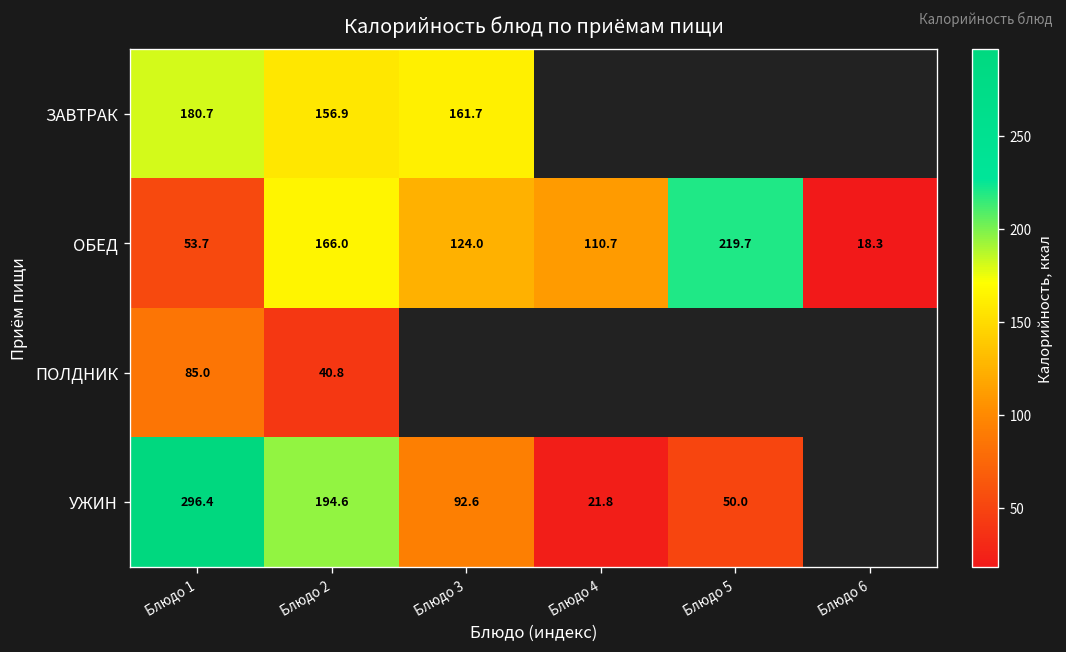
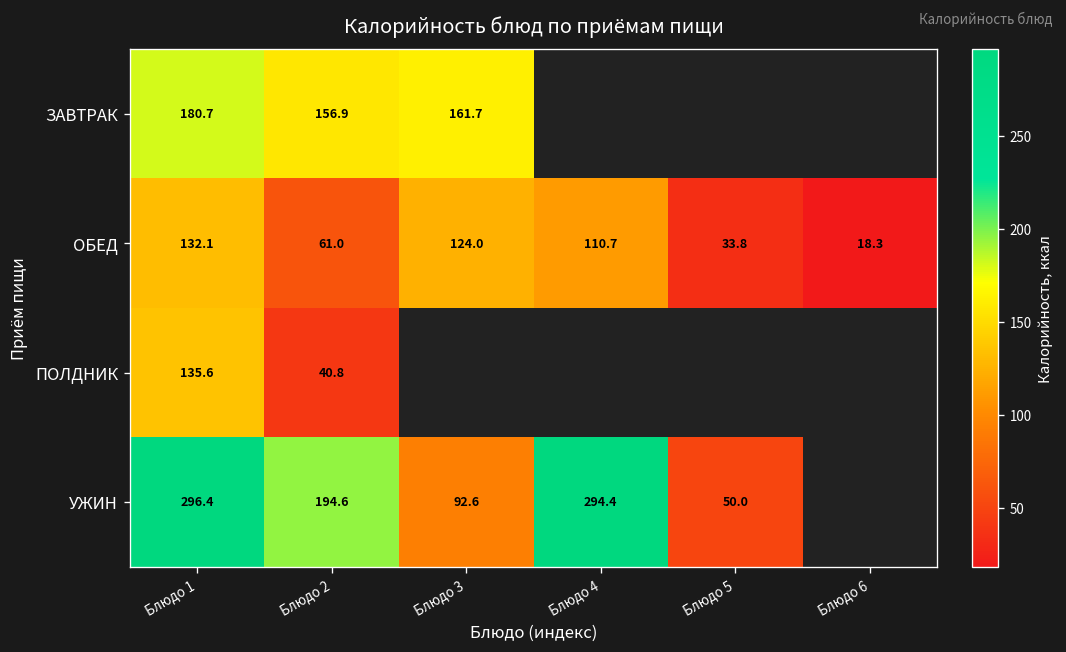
ОБЕД, Блюдо 1: 53.7 -> 132.1
ОБЕД, Блюдо 2: 166.0 -> 61.0
ОБЕД, Блюдо 5: 219.7 -> 33.8
ПОЛДНИК, Блюдо 1: 85.0 -> 135.6
УЖИН, Блюдо 4: 21.8 -> 294.4
